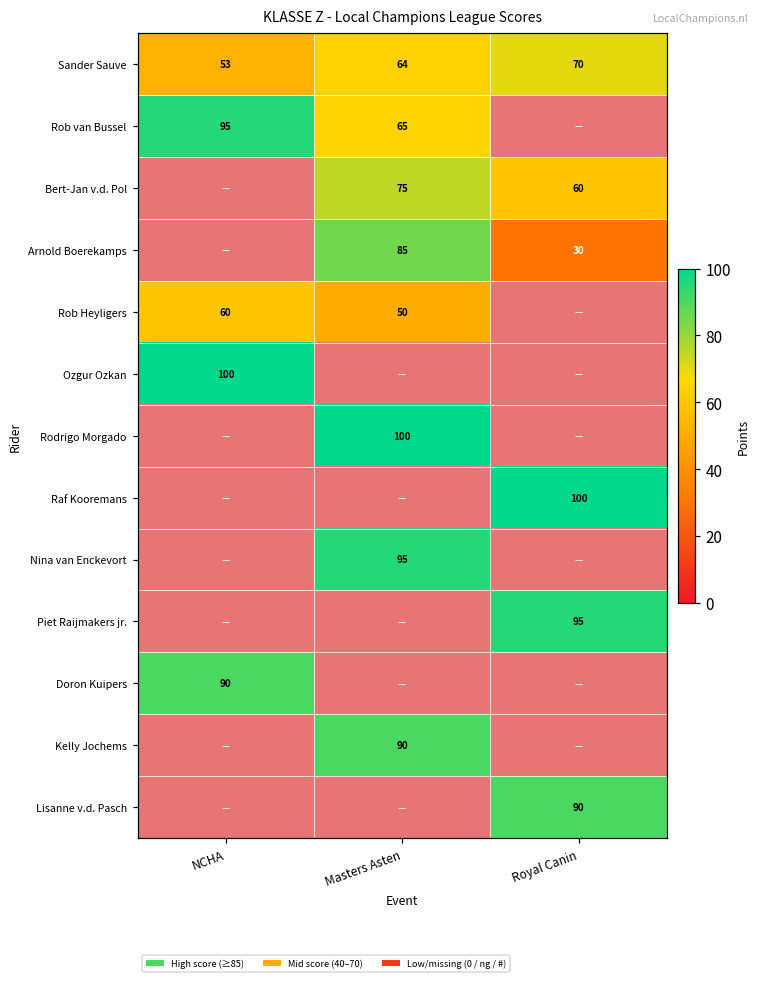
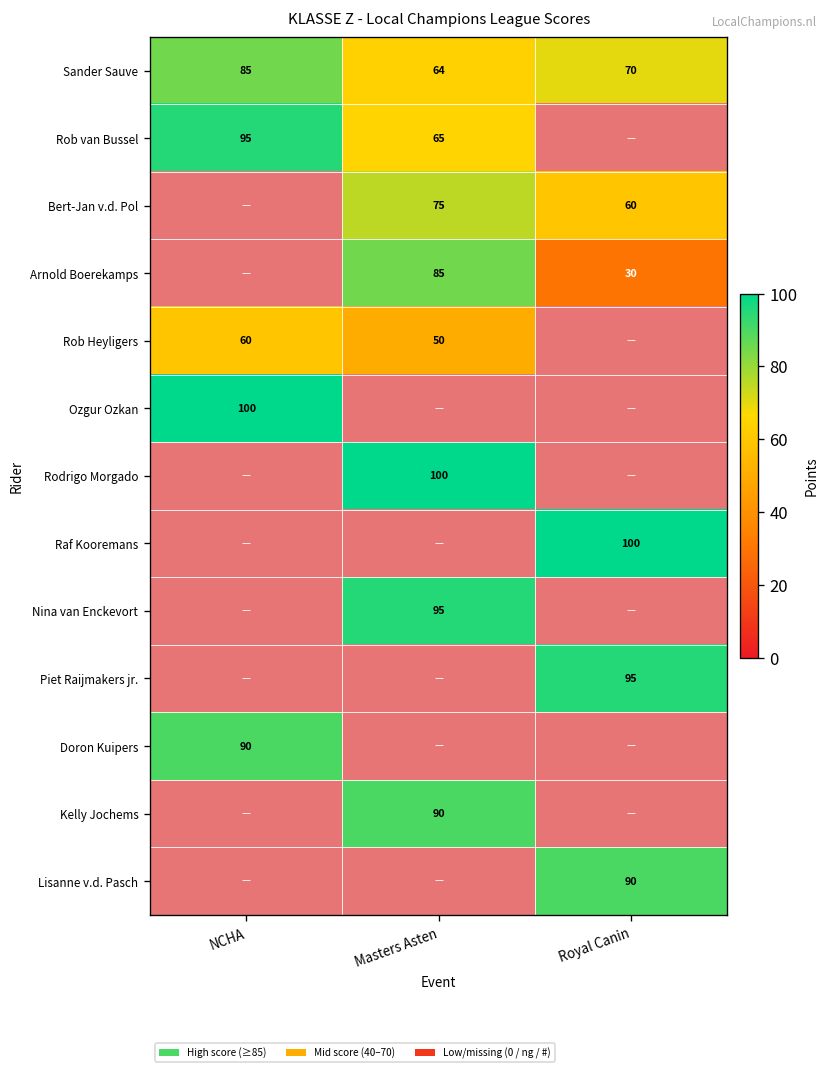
Sander Sauve, NCHA: 53 -> 85
